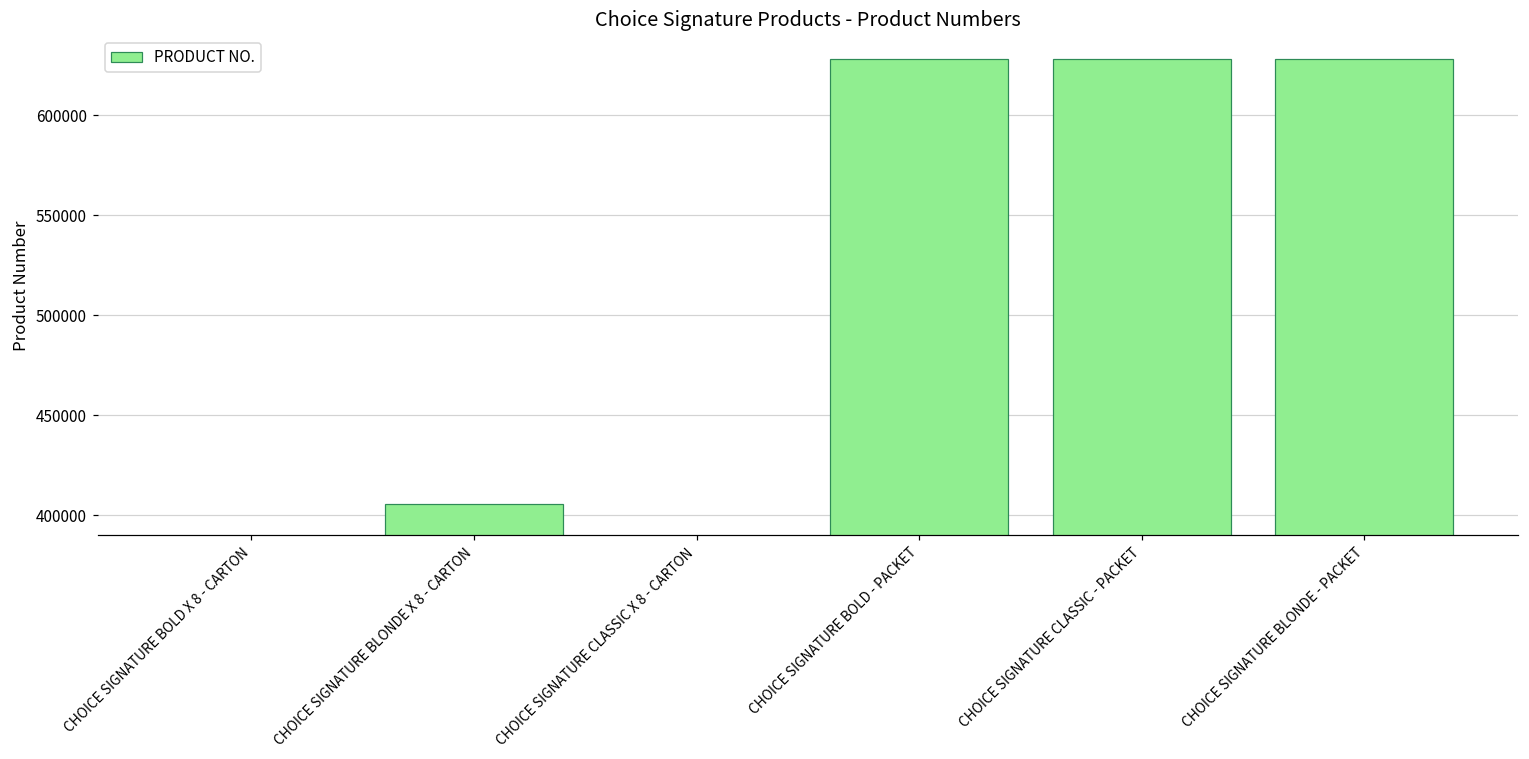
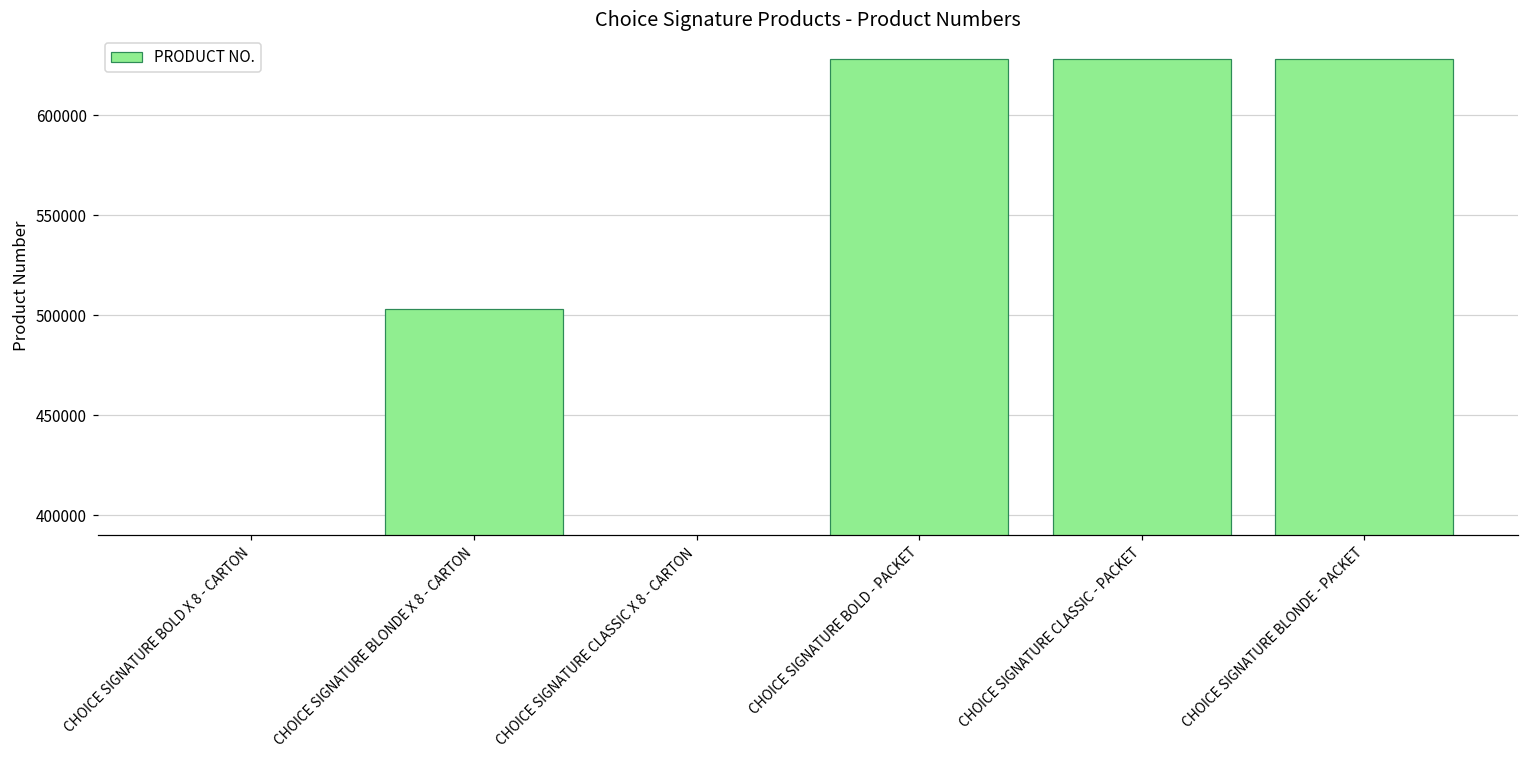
CHOICE SIGNATURE BLONDE X 8 - CARTON: 406000 -> 503000
